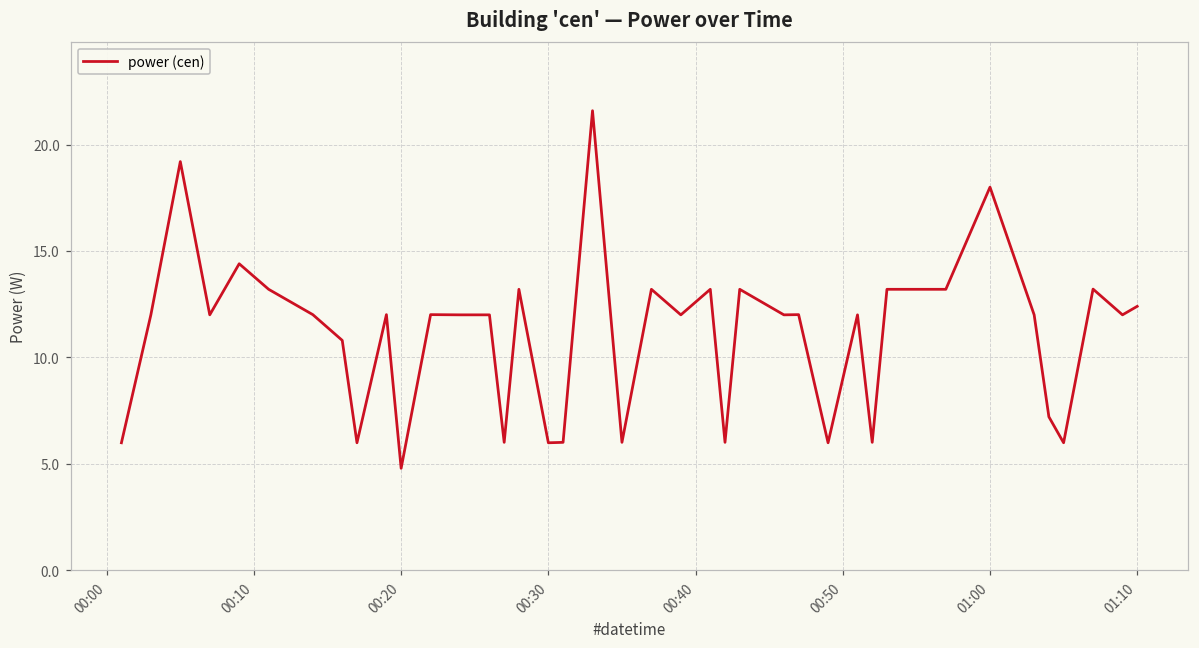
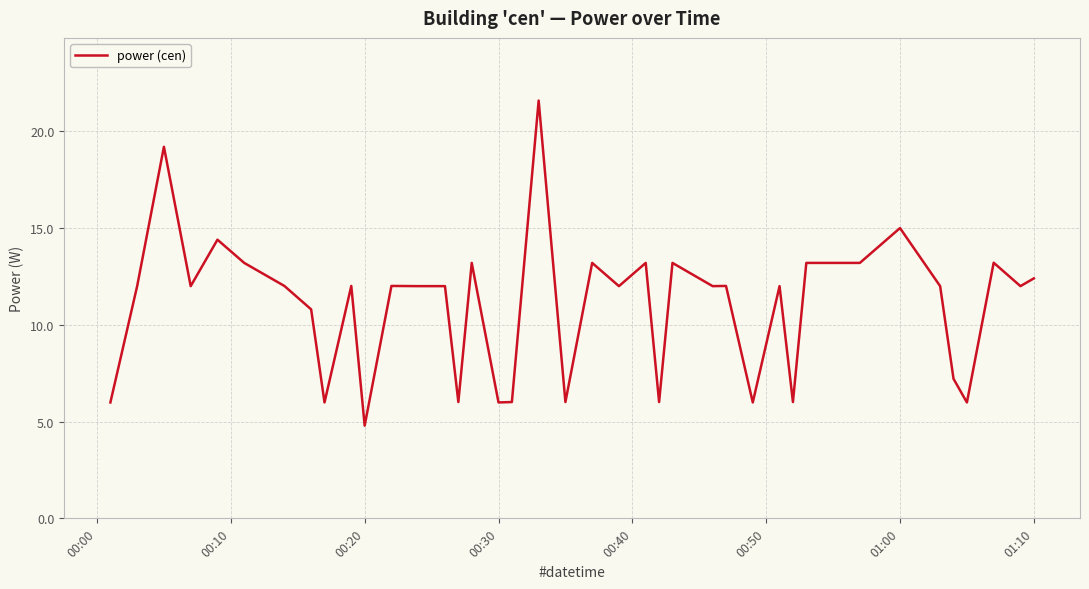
01:00: 18 -> 15
